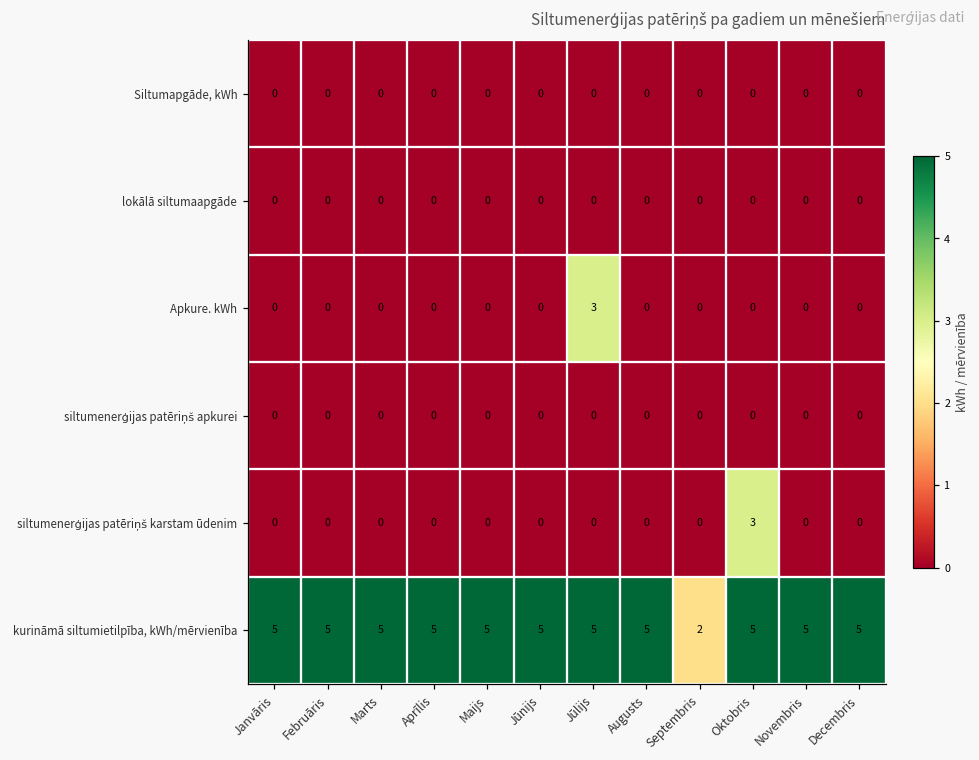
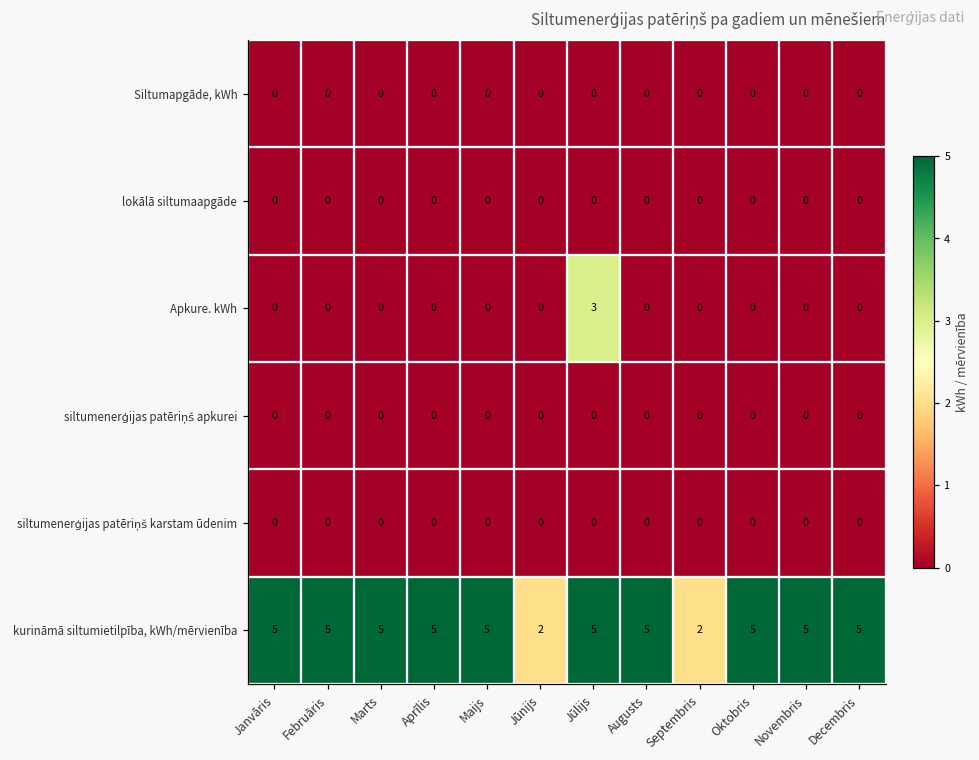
siltumenerģijas patēriņš karstam ūdenim, Oktobris: 3 -> 0
kurināmā siltumietilpība, kWh/mērvienība, Jūnijs: 5 -> 2
